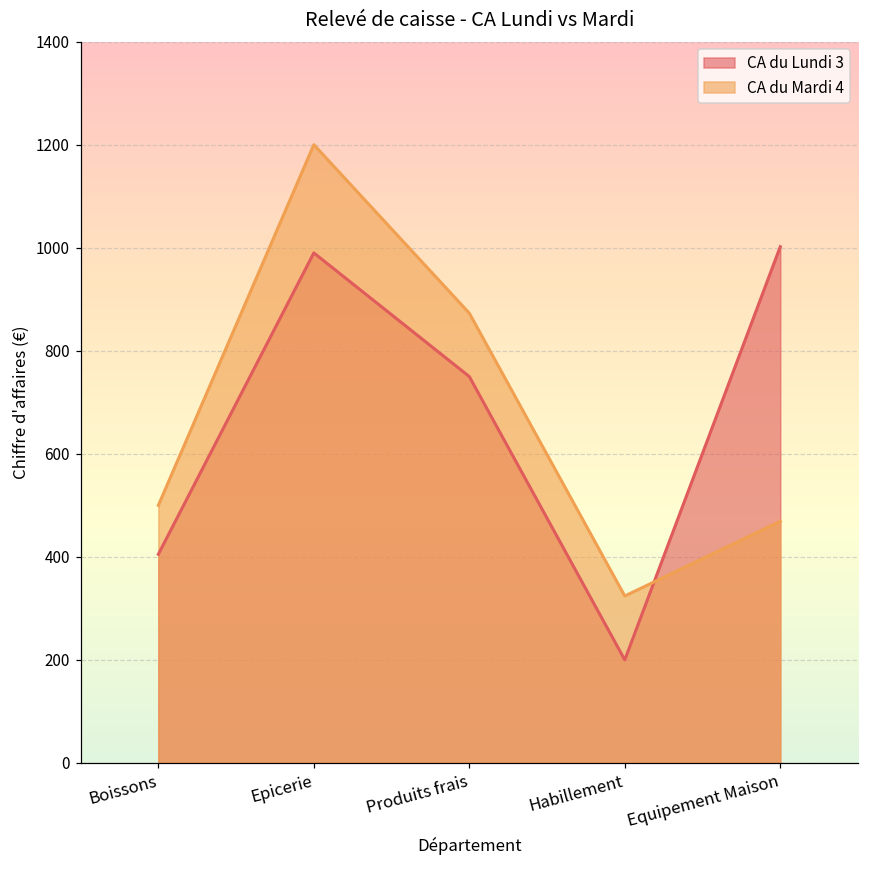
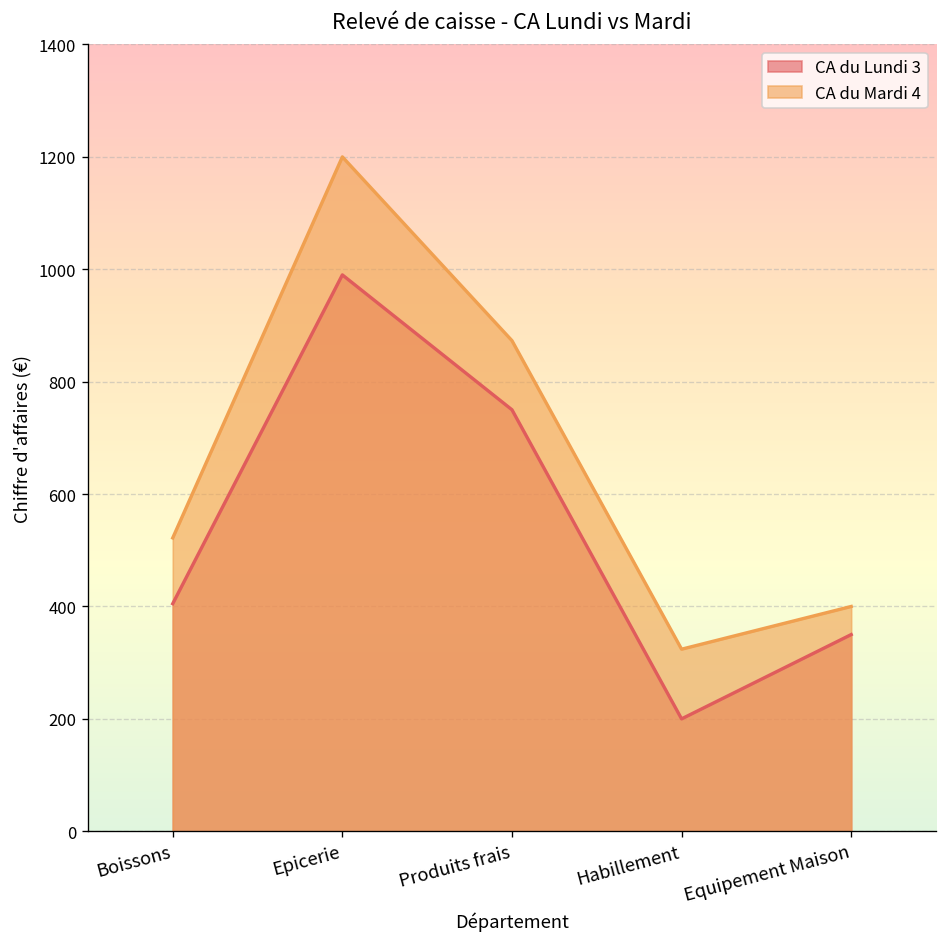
CA du Mardi 4, Boissons: 500 -> 520
CA du Lundi 3, Equipement Maison: 1000 -> 350
CA du Mardi 4, Equipement Maison: 470 -> 400
